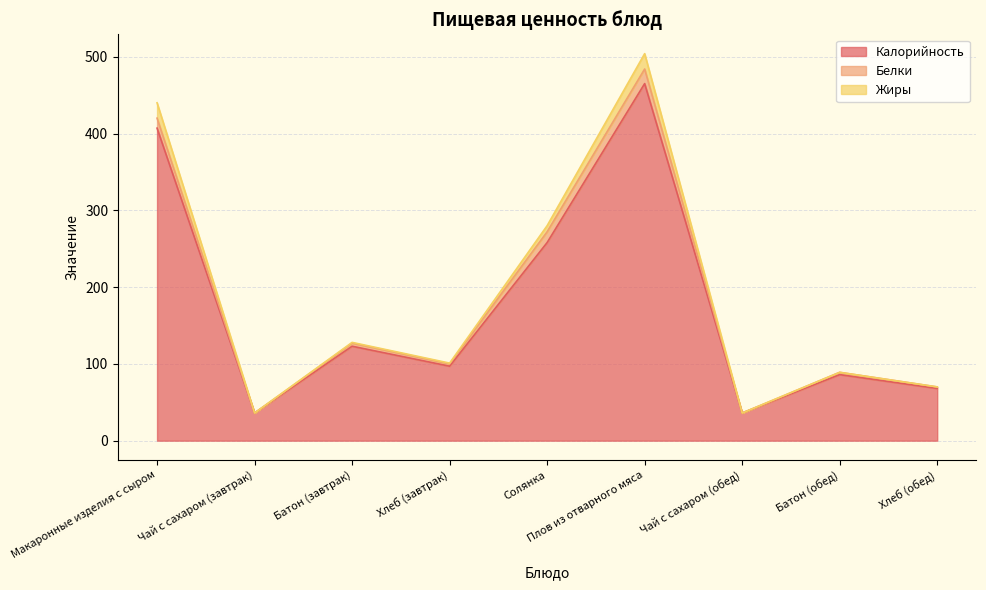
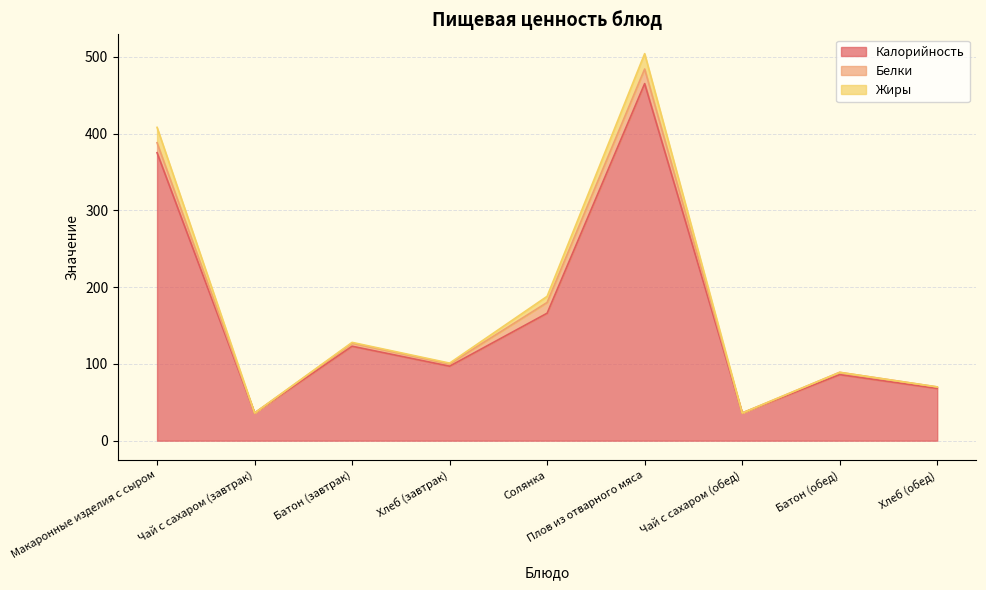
Калорийность, Макаронные изделия с сыром: 410 -> 380
Калорийность, Солянка: 260 -> 170
